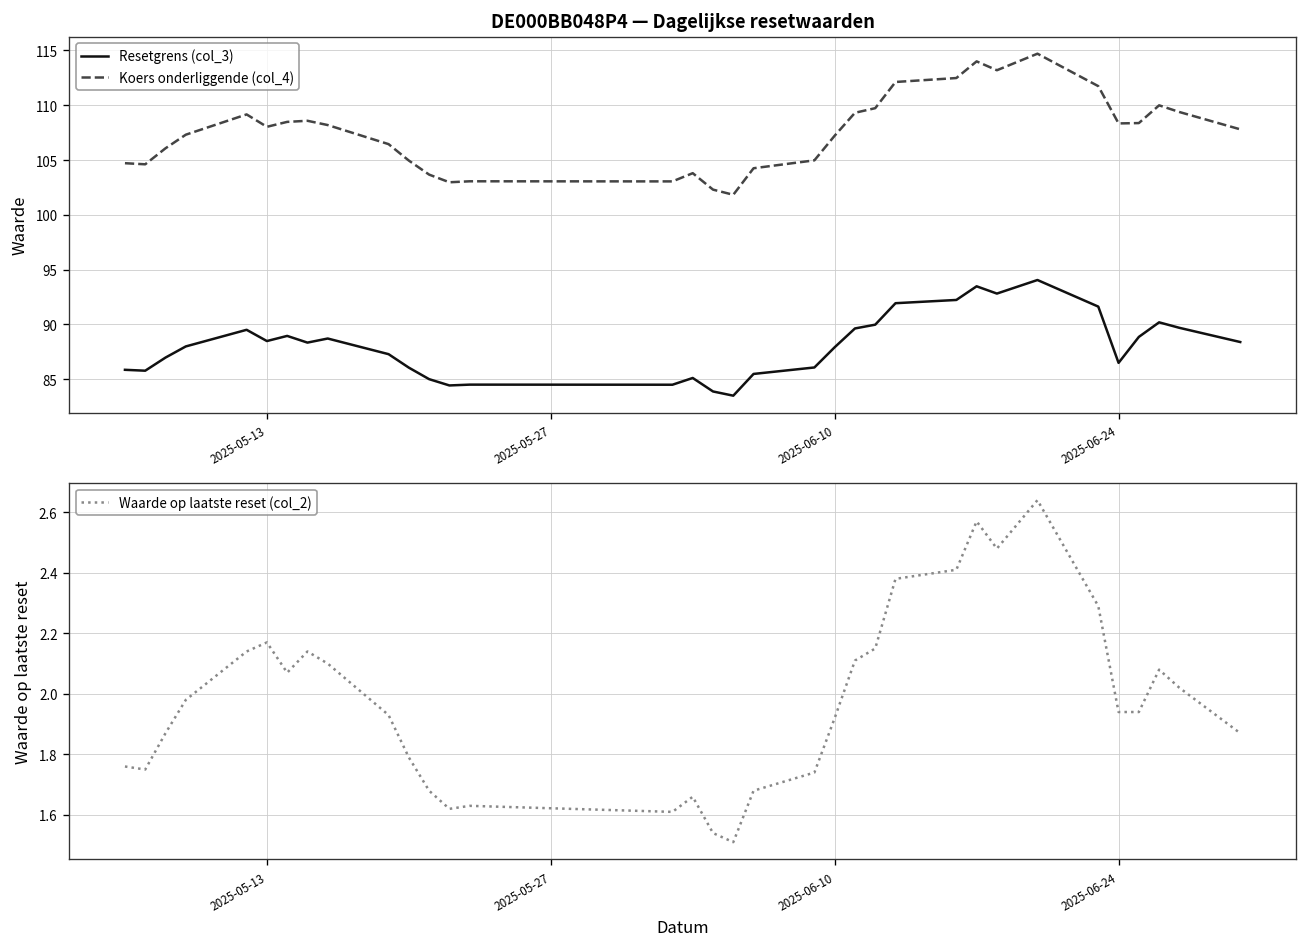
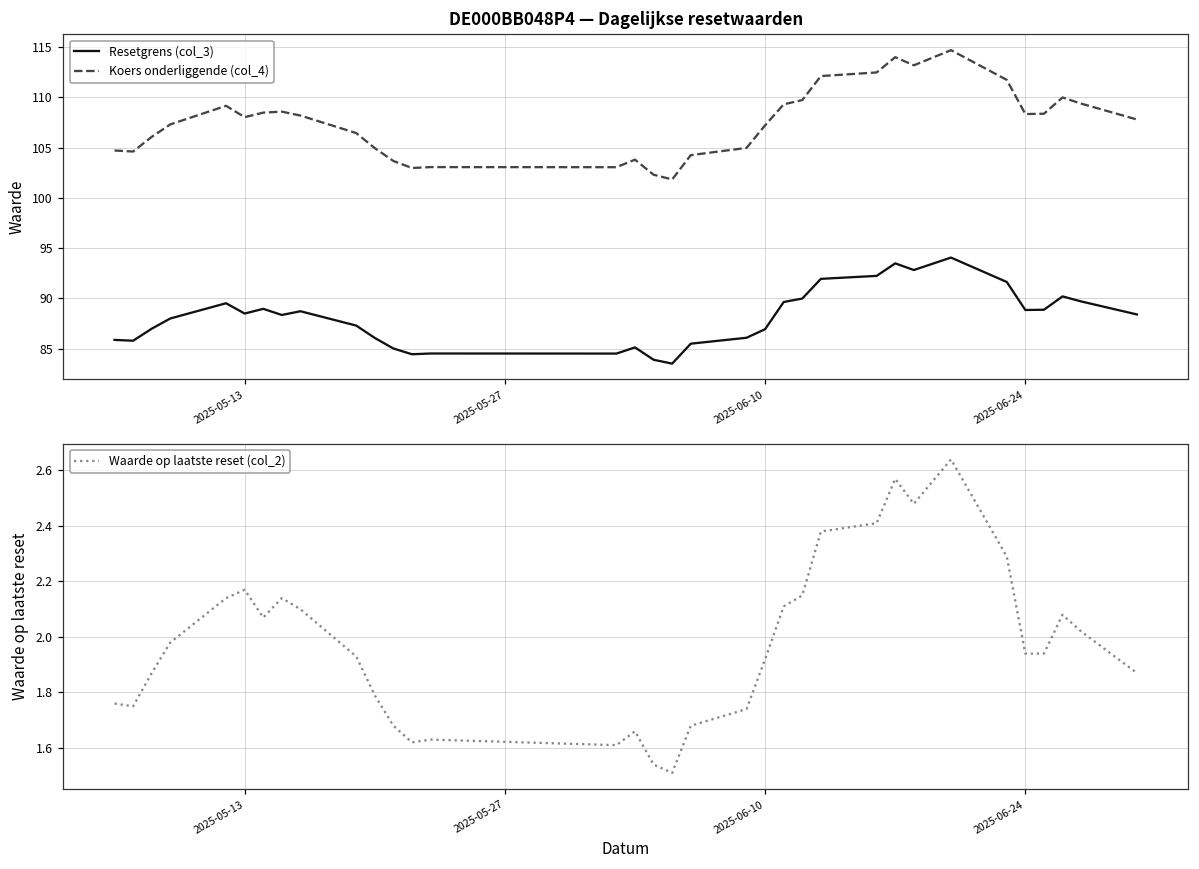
DE000BB048P4 — Dagelijkse resetwaarden, Resetgrens (col_3), 2025-06-10: 88 -> 87
DE000BB048P4 — Dagelijkse resetwaarden, Resetgrens (col_3), 2025-06-24: 86 -> 89
